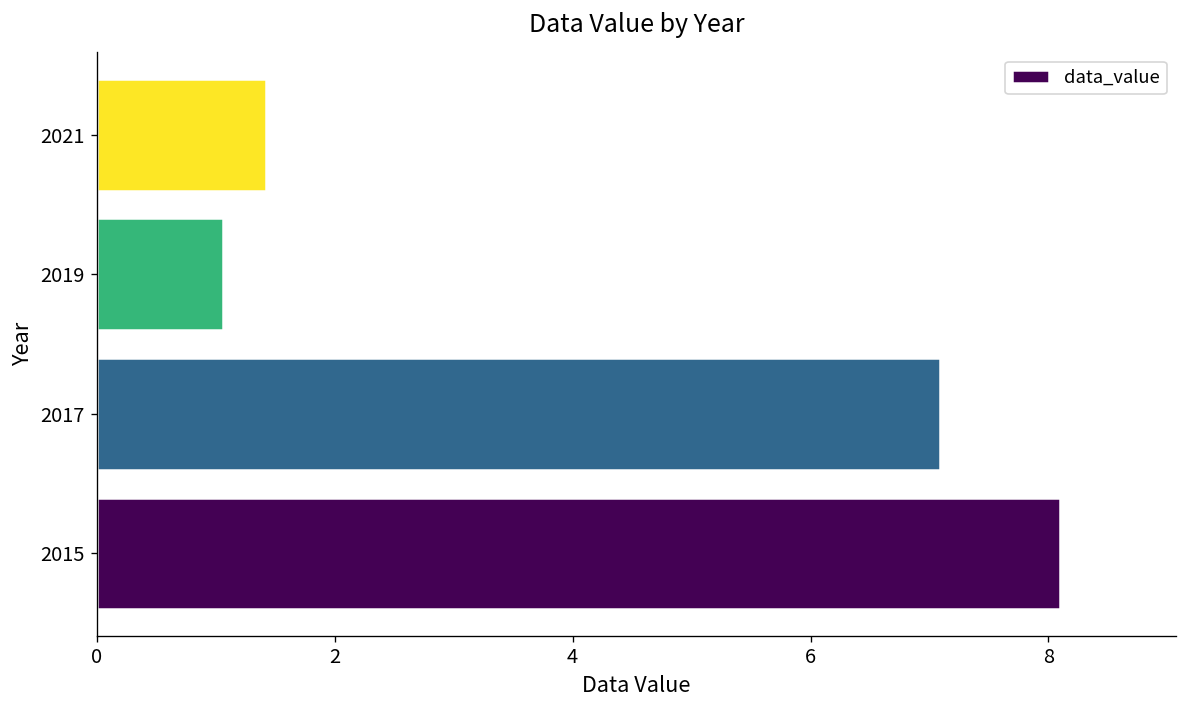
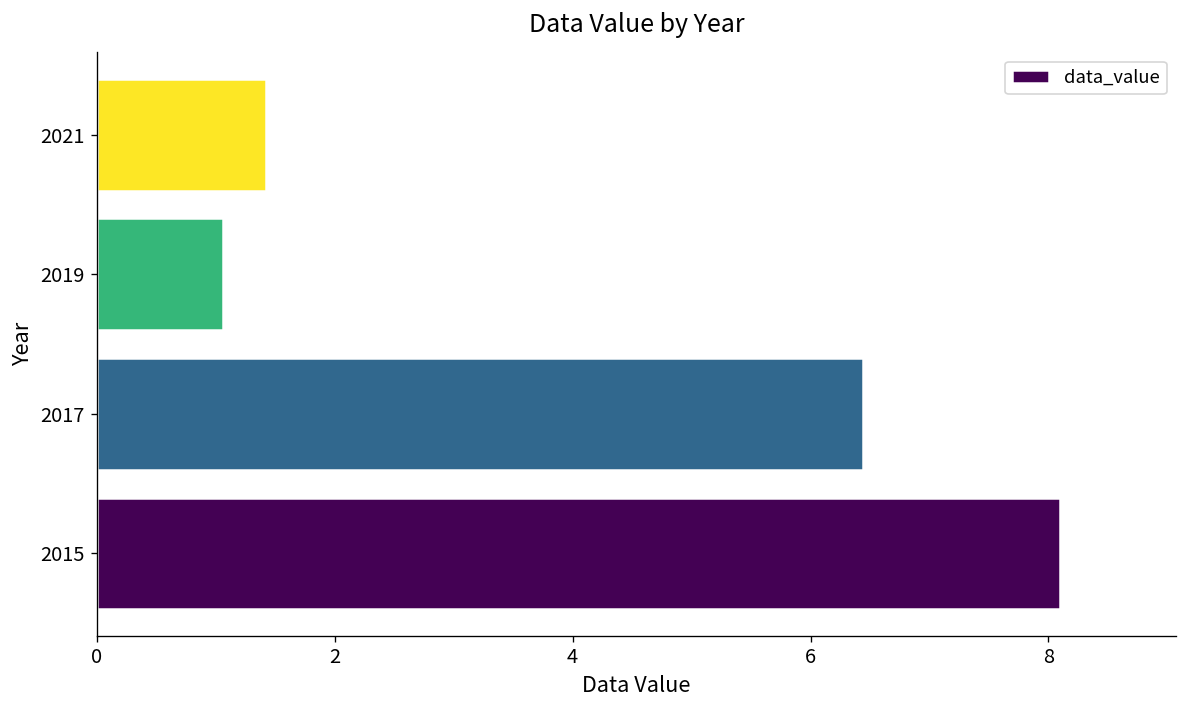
2017: 7.1 -> 6.4
